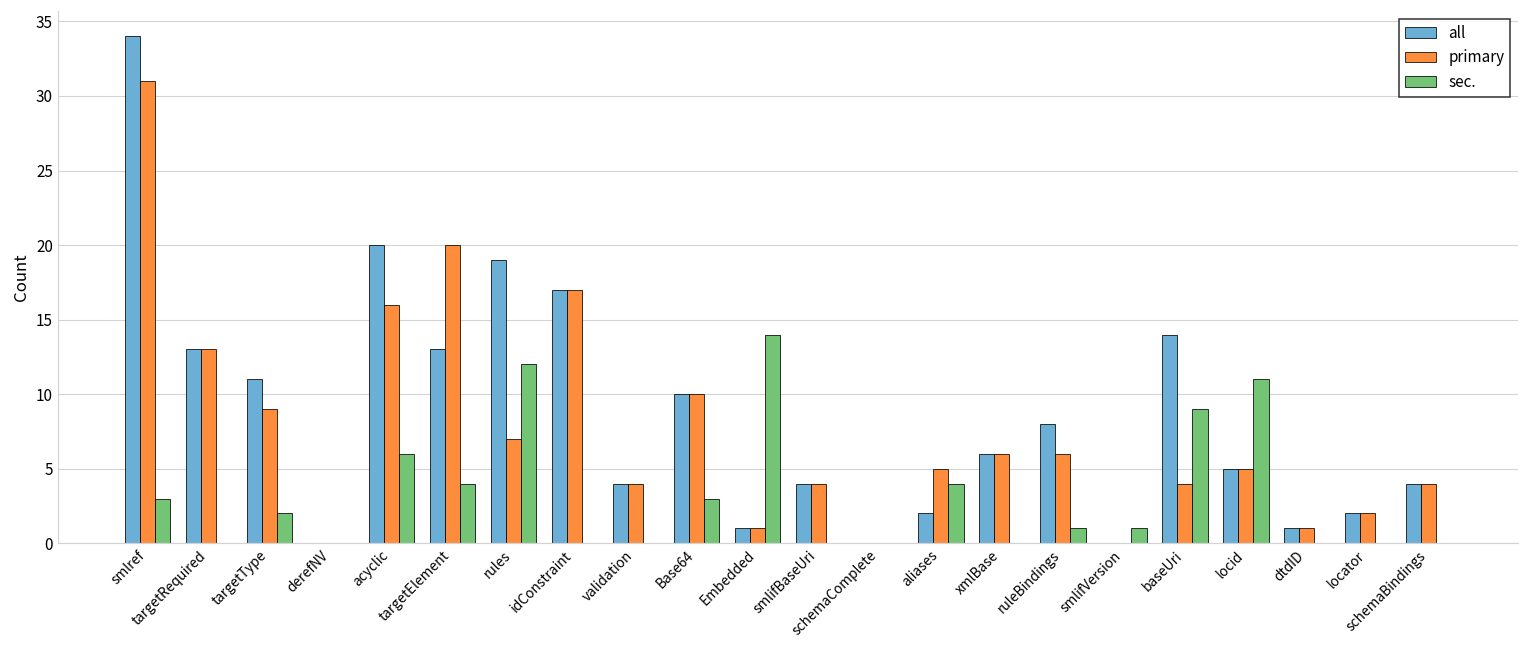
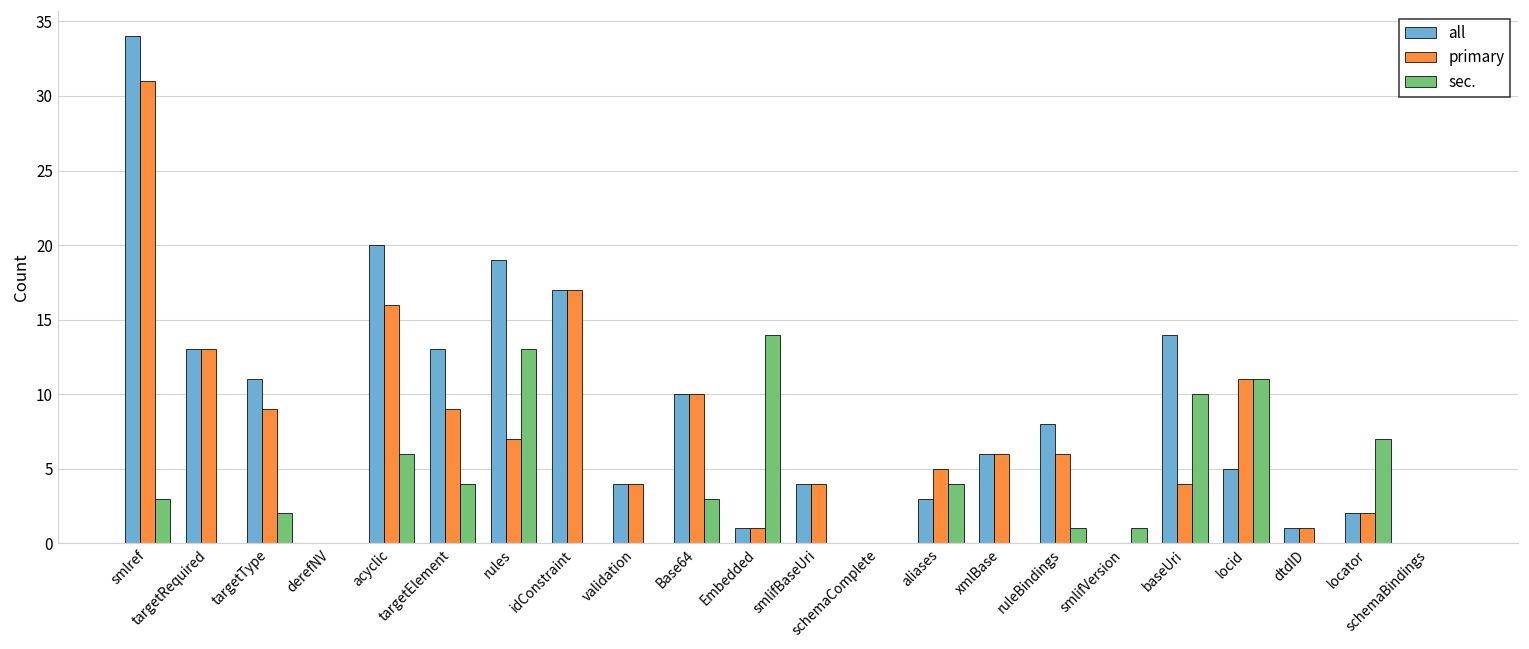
primary, targetElement: 20 -> 9
sec., rules: 12 -> 13
all, aliases: 2 -> 3
sec., baseUri: 9 -> 10
primary, locid: 5 -> 11
sec., locator: 0 -> 7
all, schemaBindings: 4 -> 0
primary, schemaBindings: 4 -> 0
